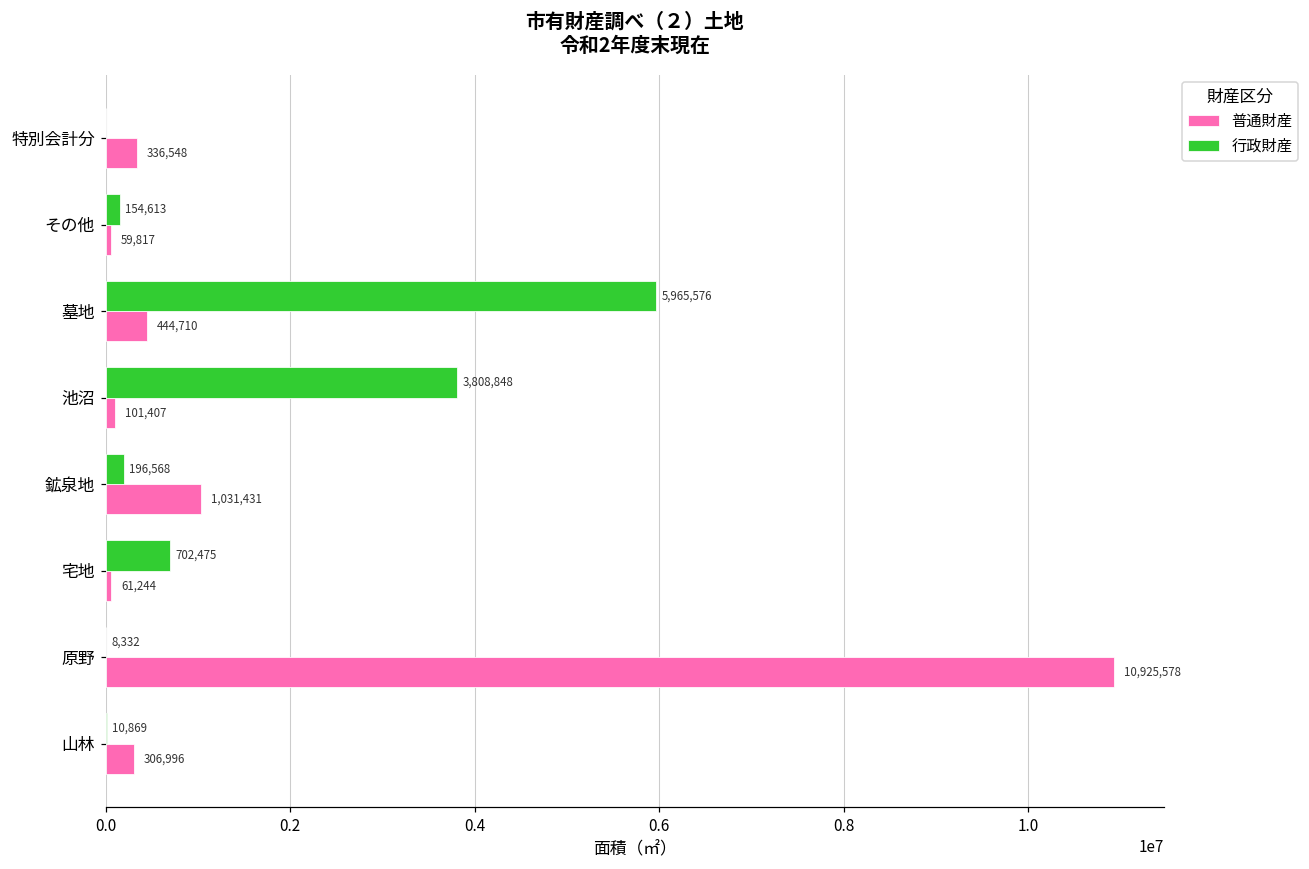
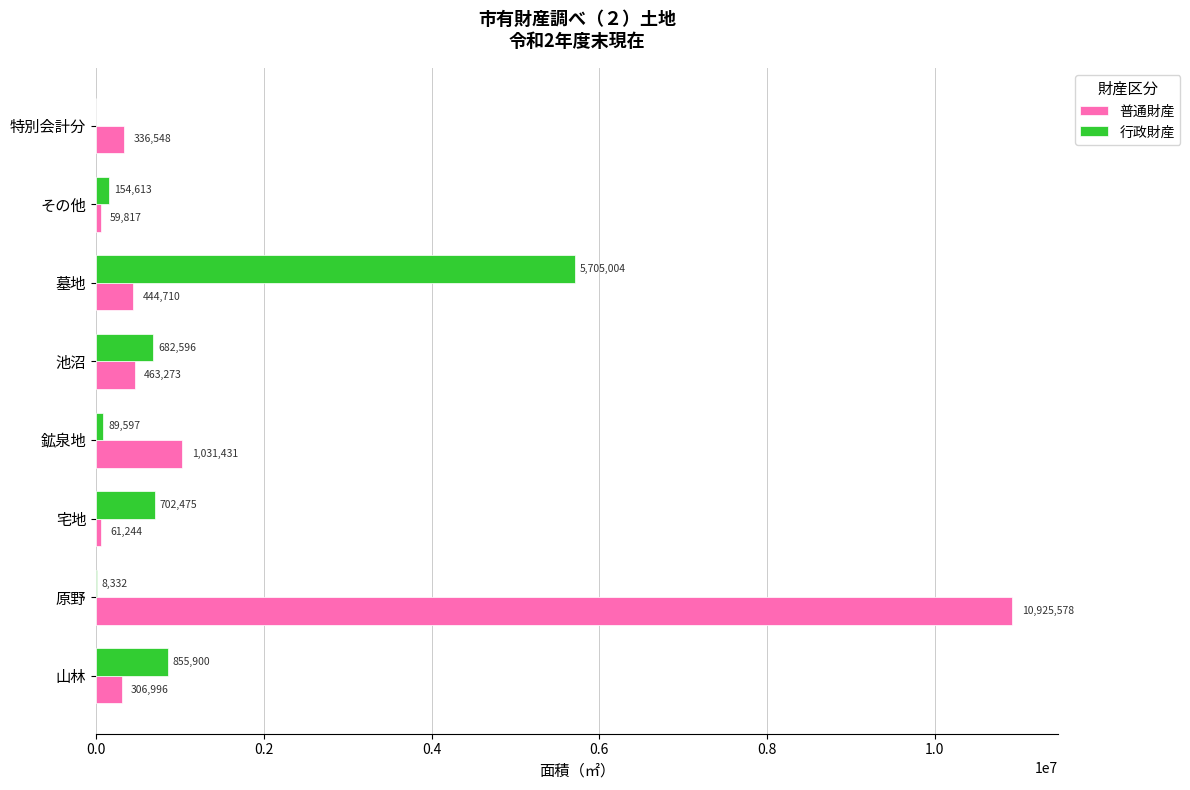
行政財産, 墓地: 5,965,576 -> 5,705,004
行政財産, 池沼: 3,808,848 -> 682,596
普通財産, 池沼: 101,407 -> 463,273
行政財産, 鉱泉地: 196,568 -> 89,597
行政財産, 山林: 10,869 -> 855,900
